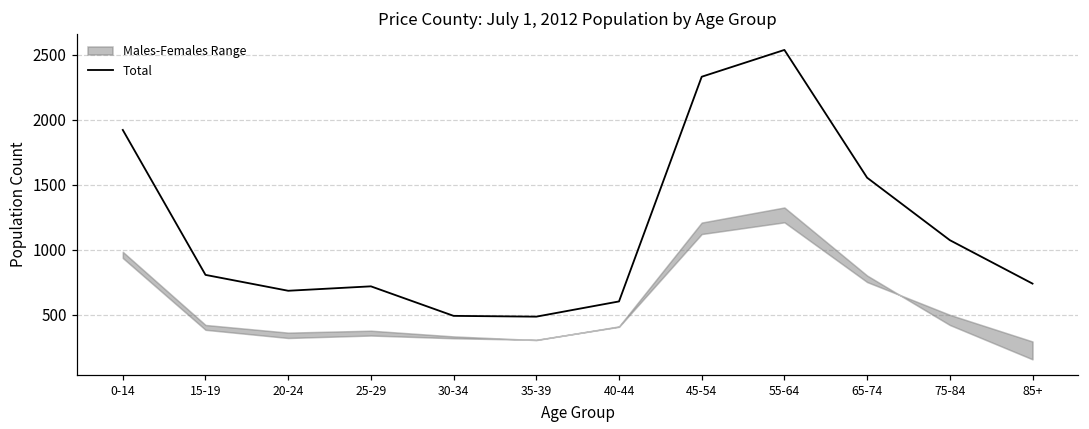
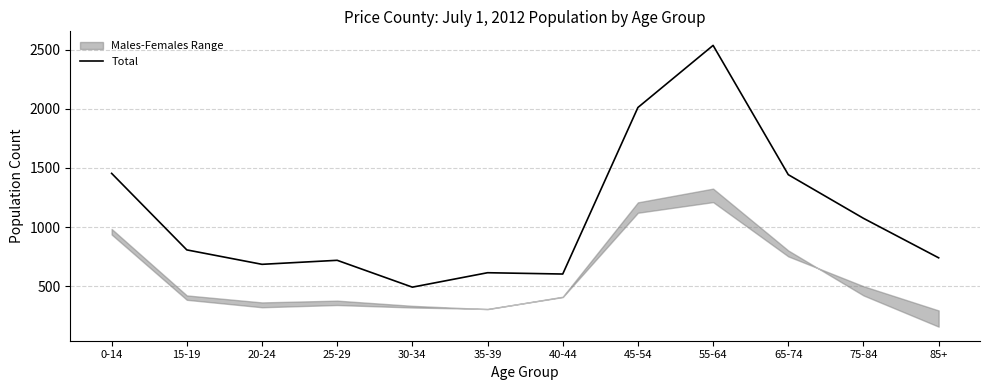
Total, 0-14: 1920 -> 1450
Total, 35-39: 490 -> 610
Total, 45-54: 2330 -> 2010
Total, 65-74: 1550 -> 1440
